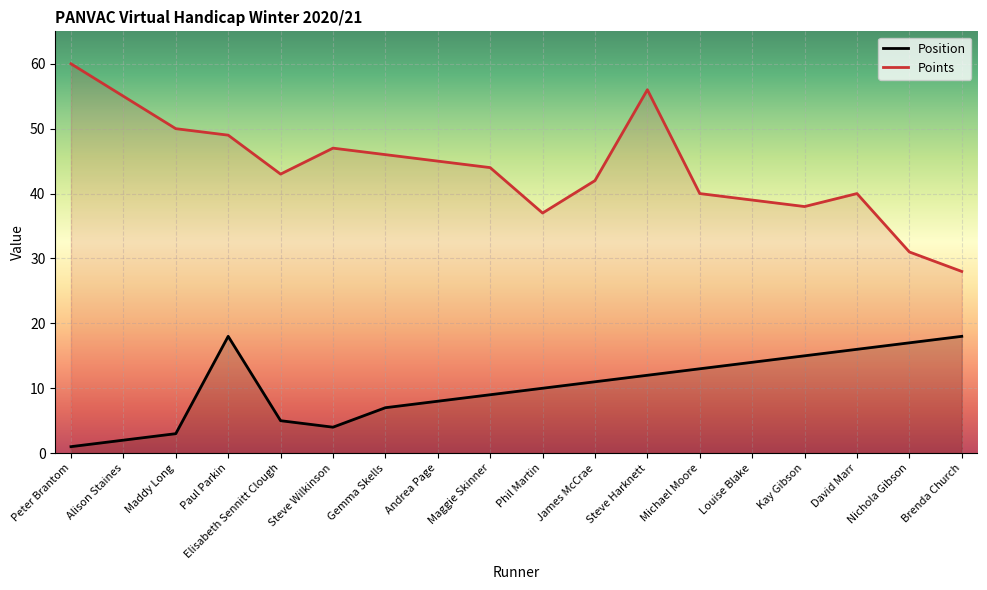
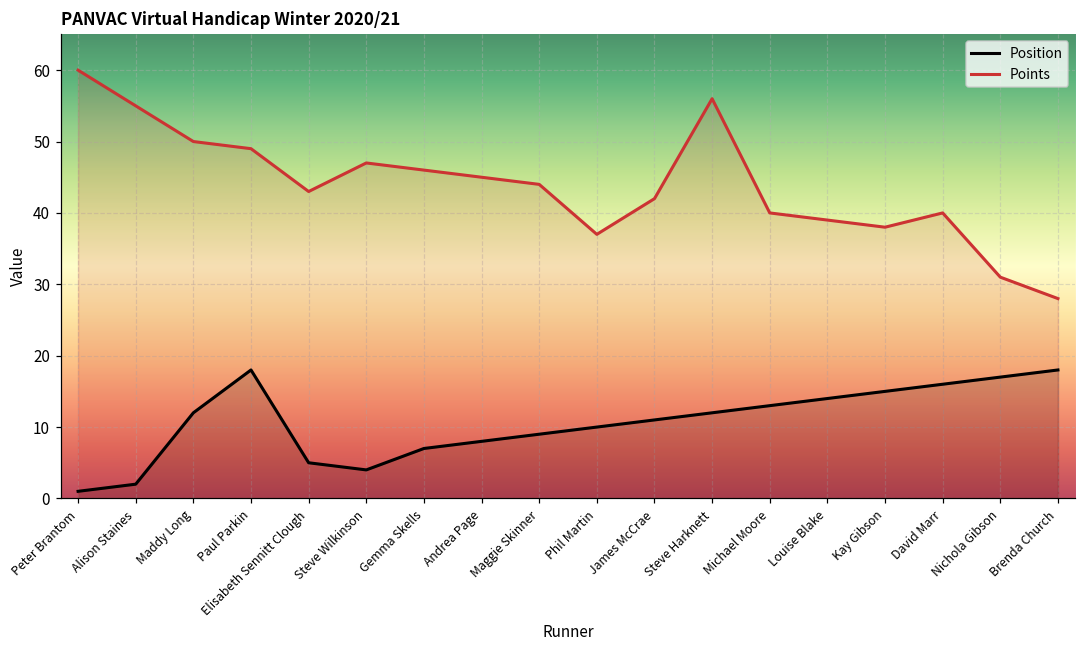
Position, Maddy Long: 3 -> 12
